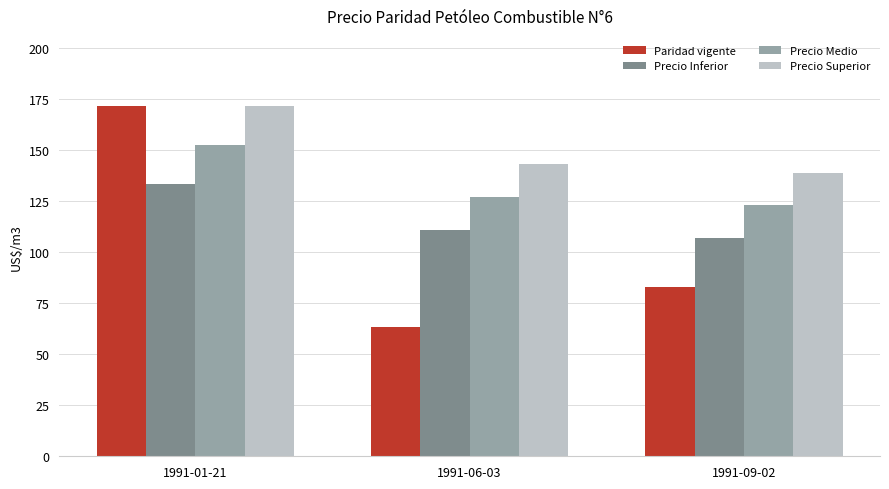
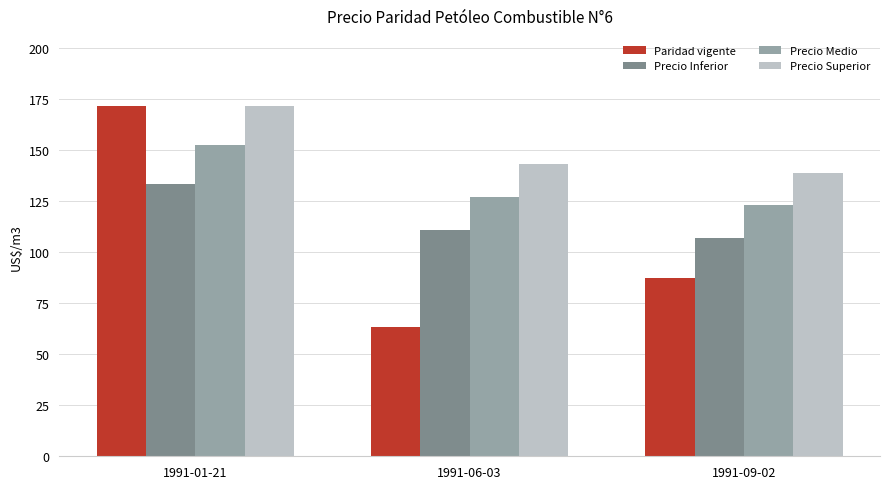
Paridad vigente, 1991-09-02: 83 -> 87
